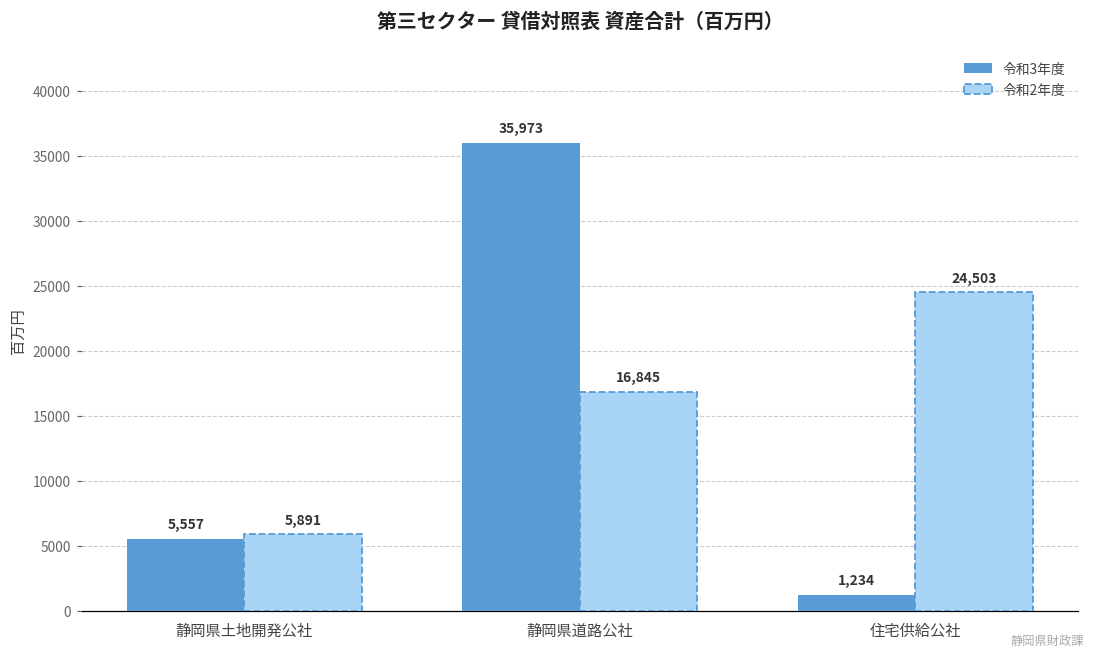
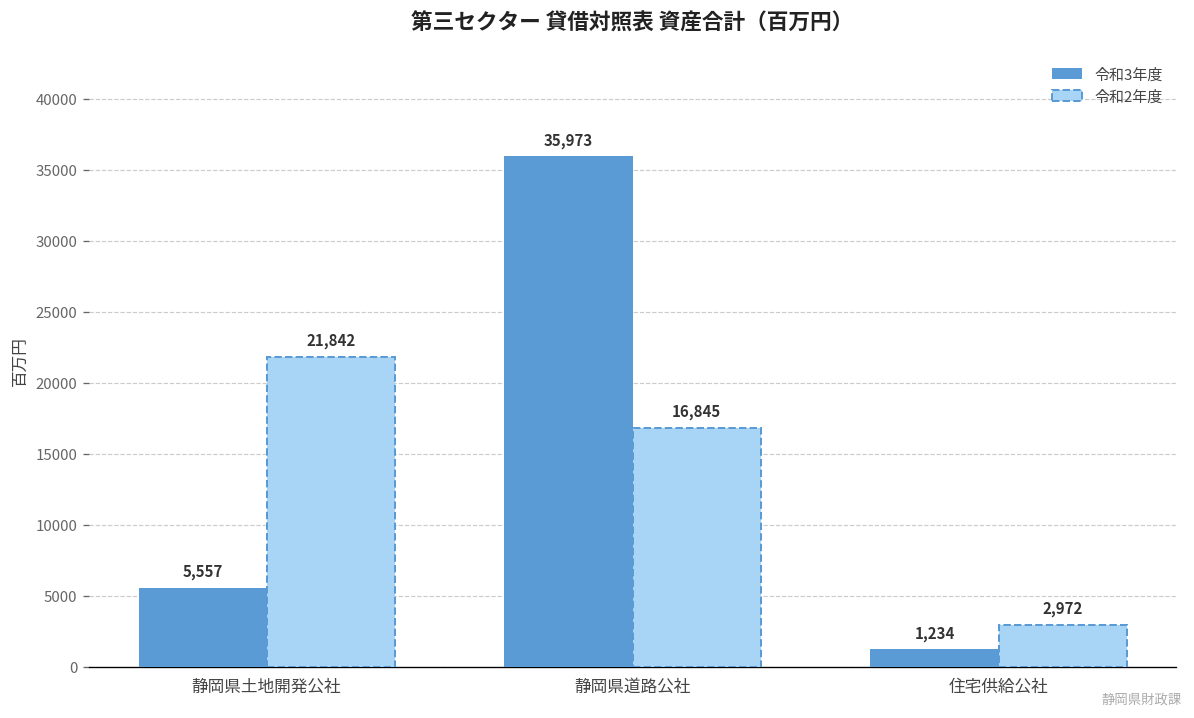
令和2年度, 静岡県土地開発公社: 5,891 -> 21,842
令和2年度, 住宅供給公社: 24,503 -> 2,972
